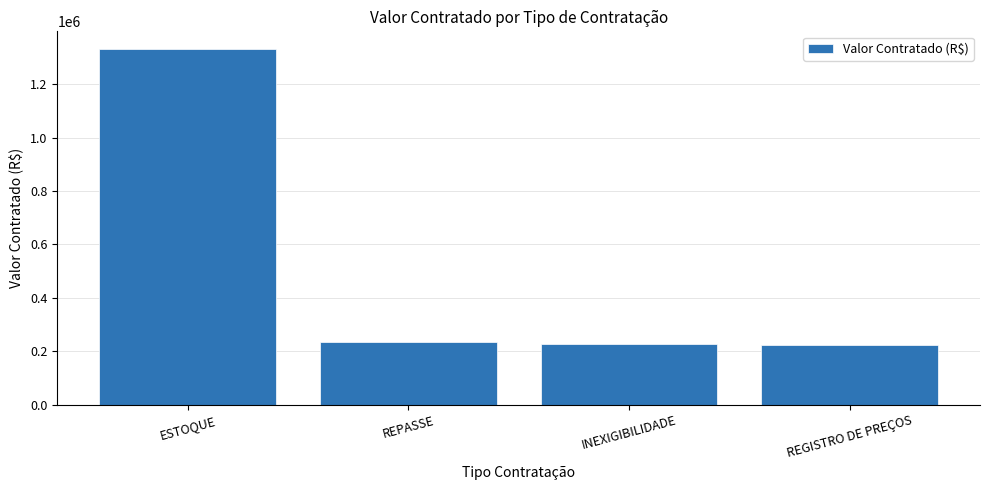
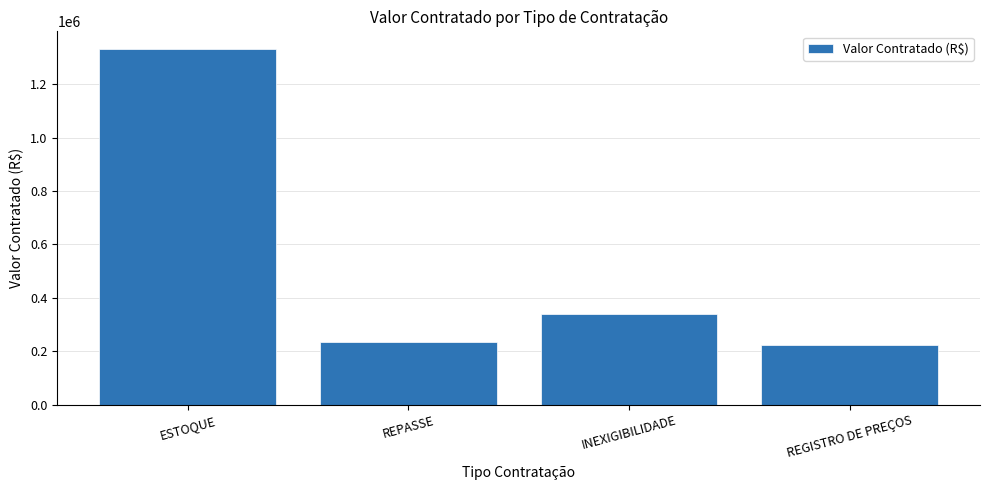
INEXIGIBILIDADE: 230000 -> 340000
